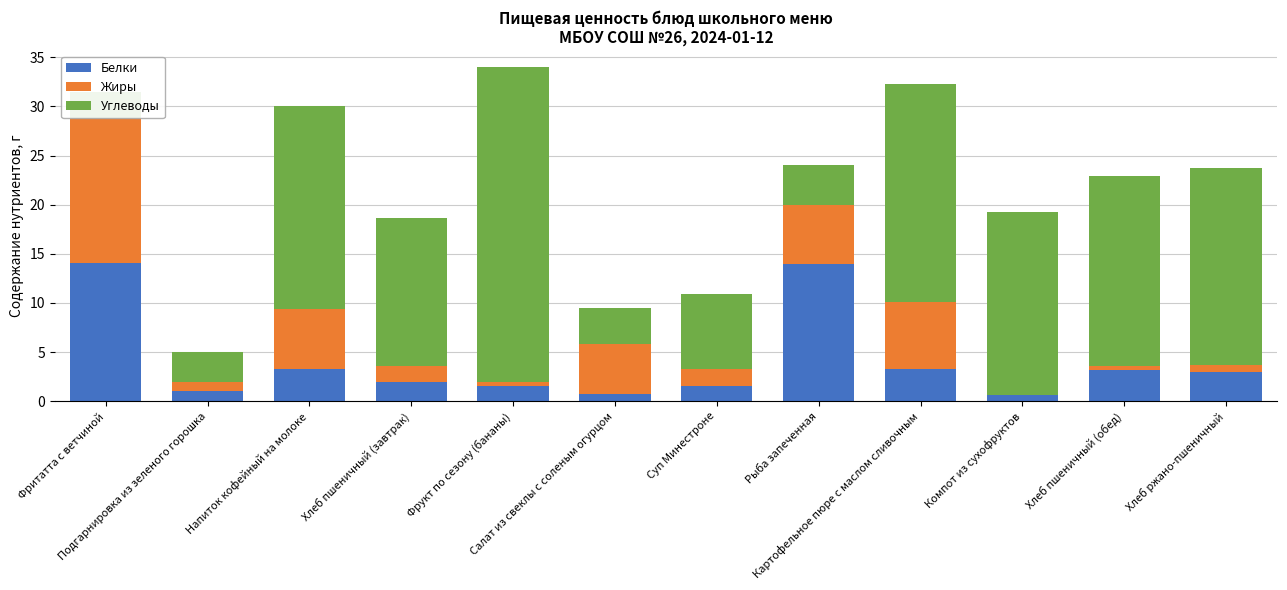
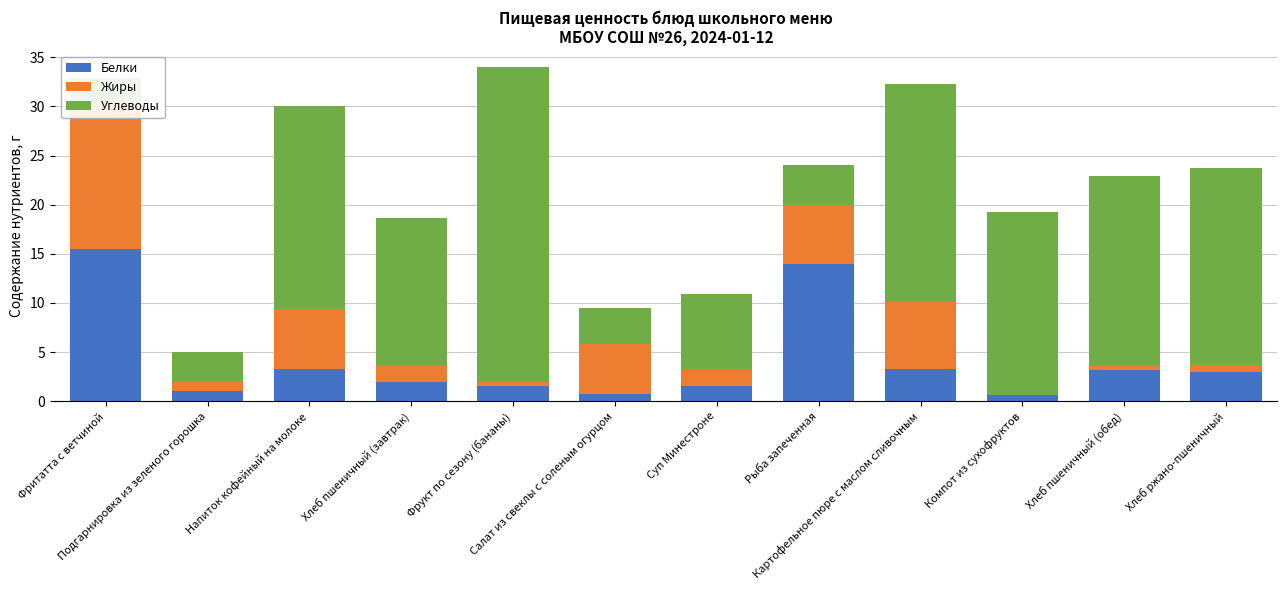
Белки, Фритатта с ветчиной: 14 -> 15
